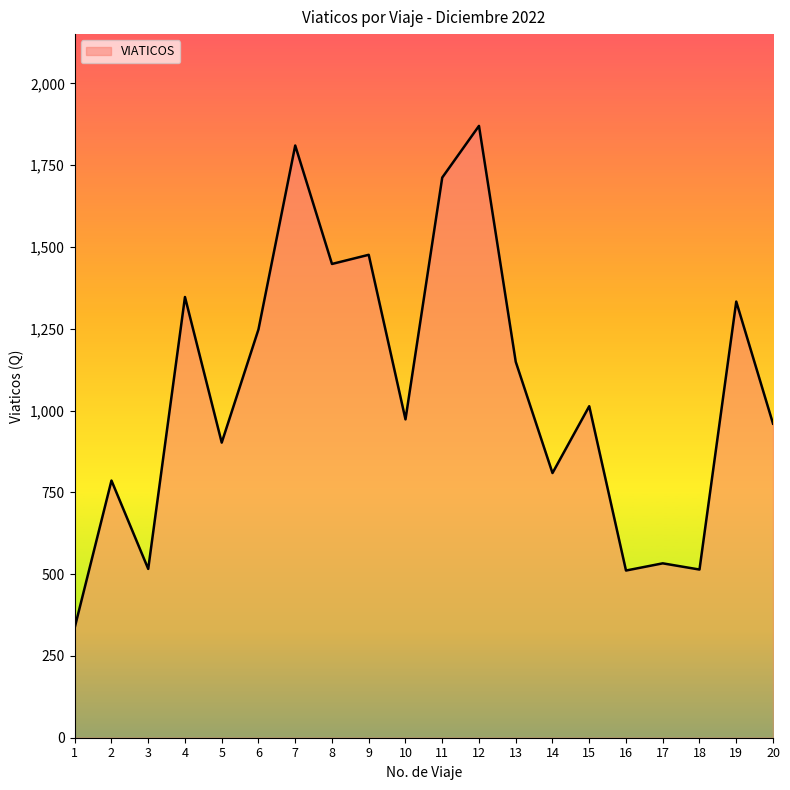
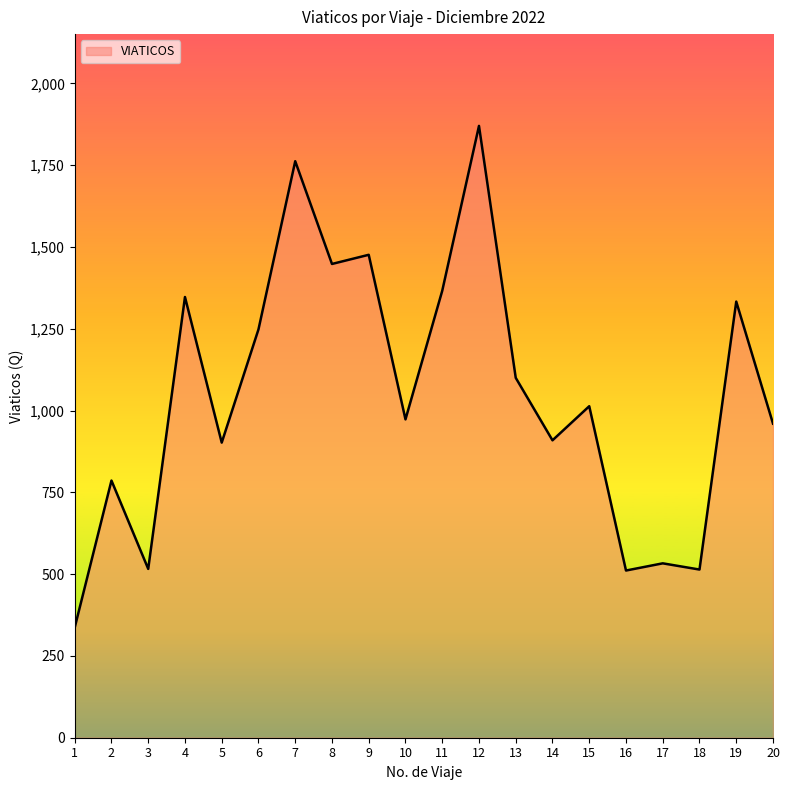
7: 1,810 -> 1,760
11: 1,710 -> 1,370
13: 1,150 -> 1,100
14: 810 -> 910
